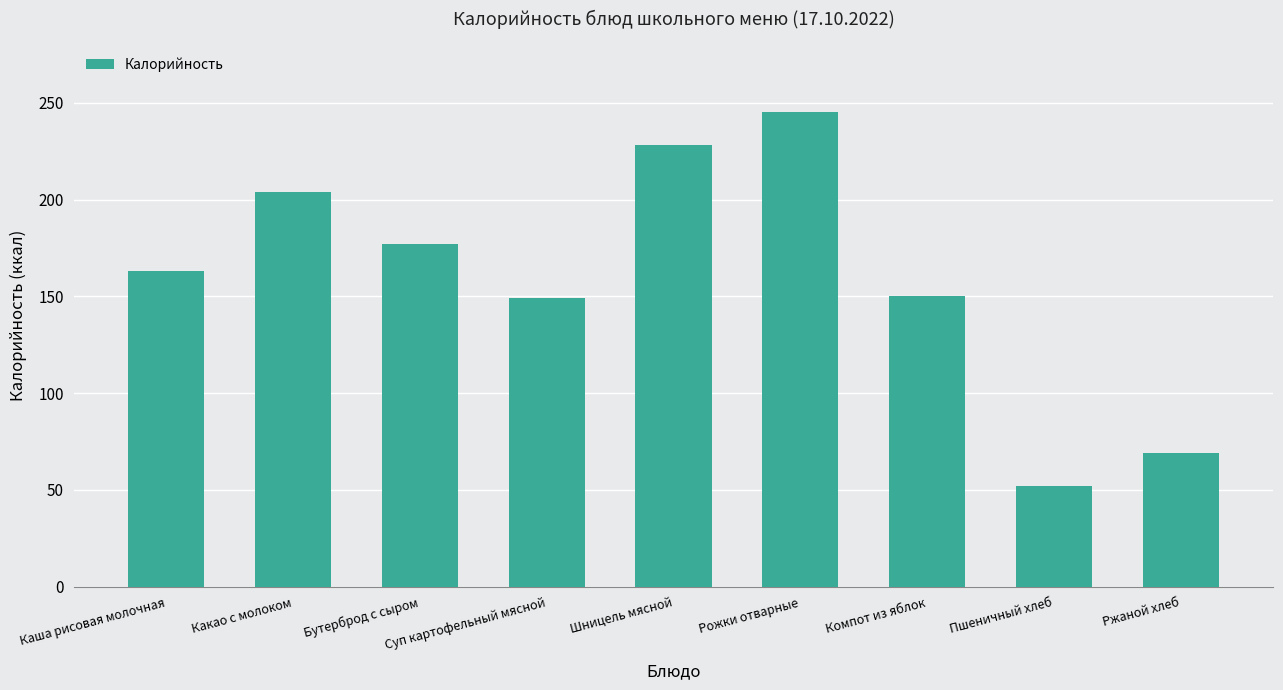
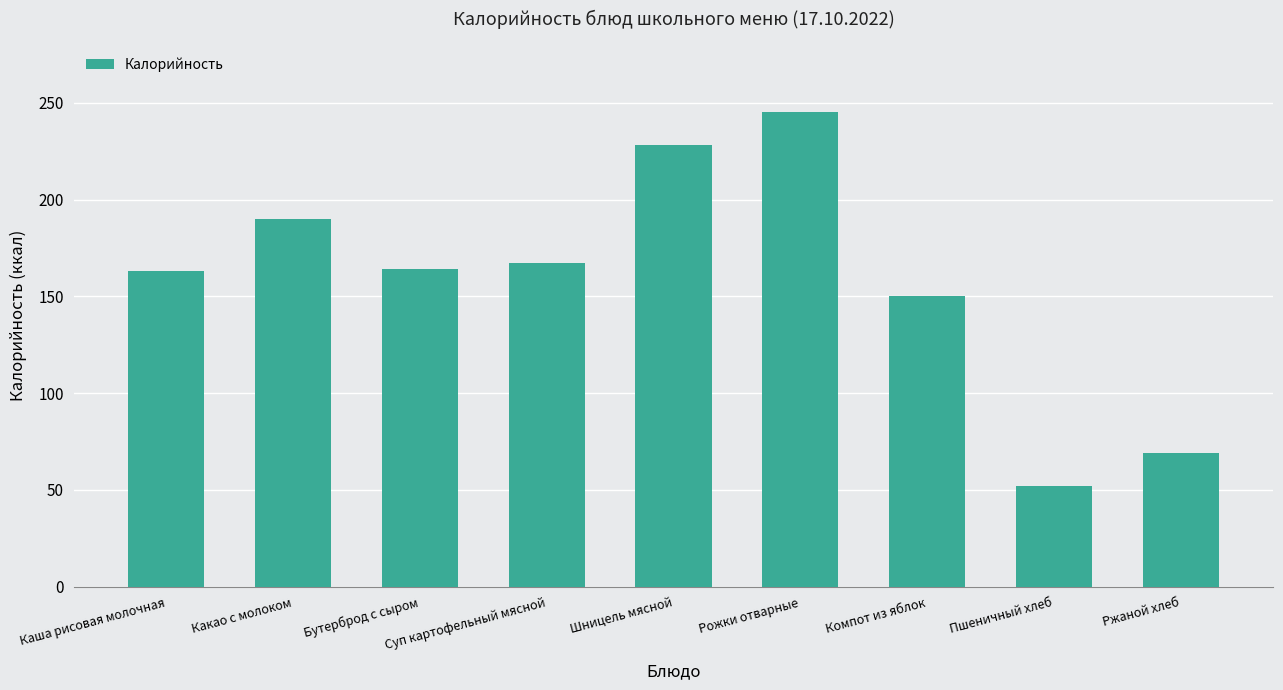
Какао с молоком: 204 -> 190
Бутерброд с сыром: 177 -> 164
Суп картофельный мясной: 149 -> 167
